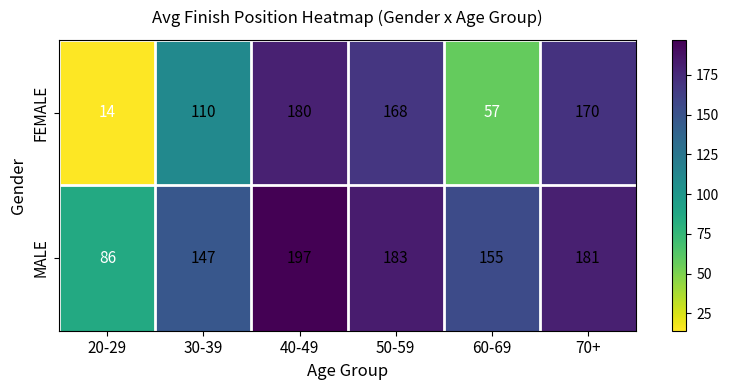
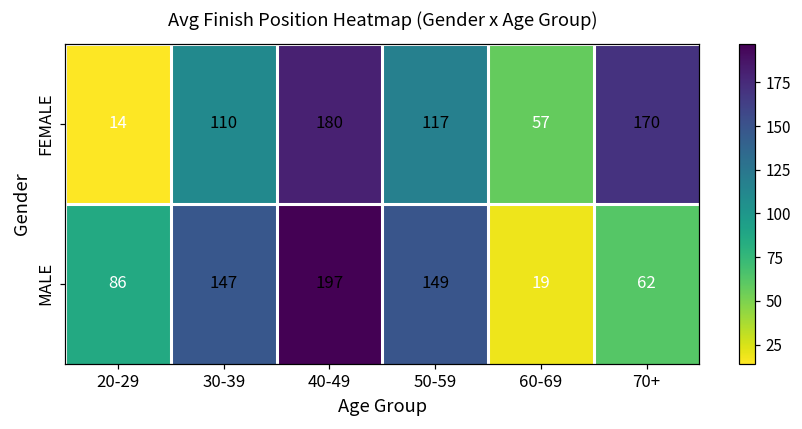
FEMALE, 50-59: 168 -> 117
MALE, 50-59: 183 -> 149
MALE, 60-69: 155 -> 19
MALE, 70+: 181 -> 62
